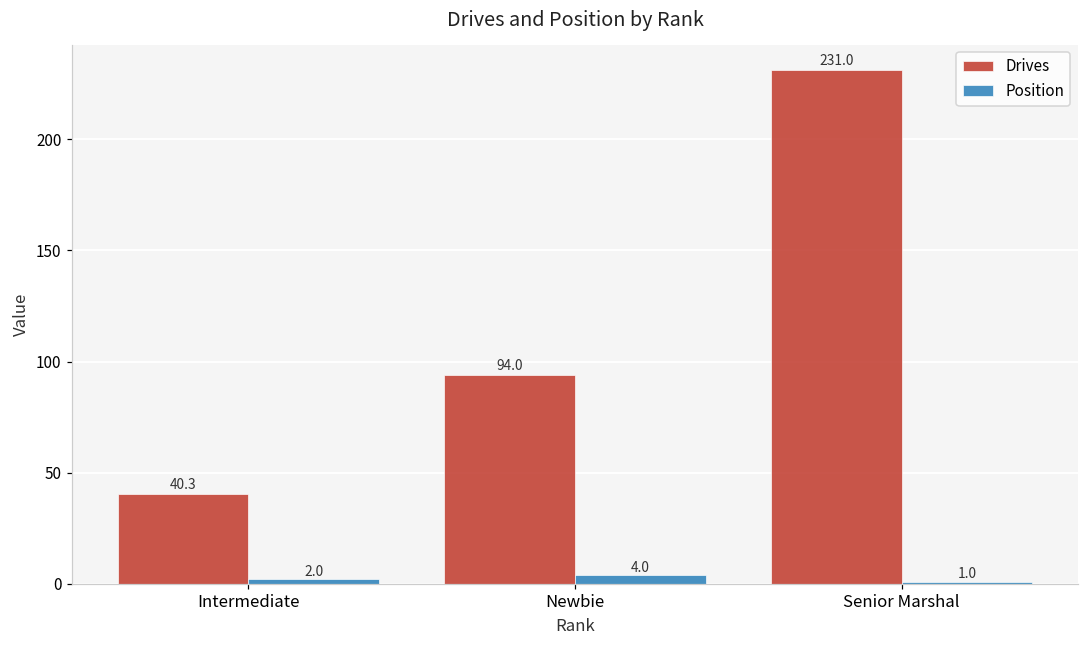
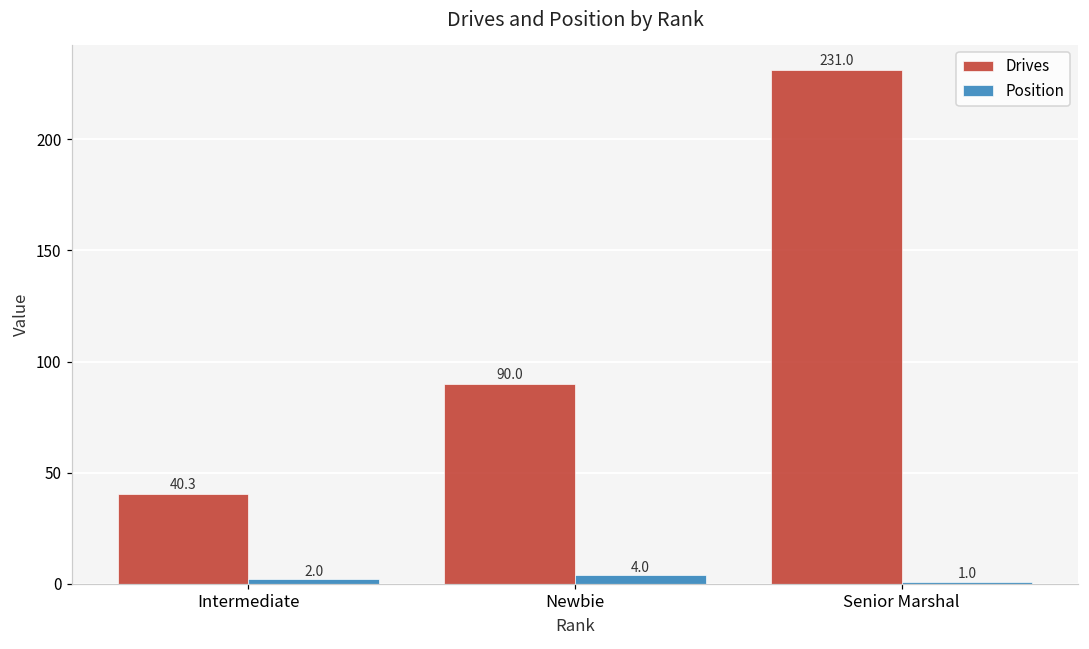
Drives, Newbie: 94.0 -> 90.0
